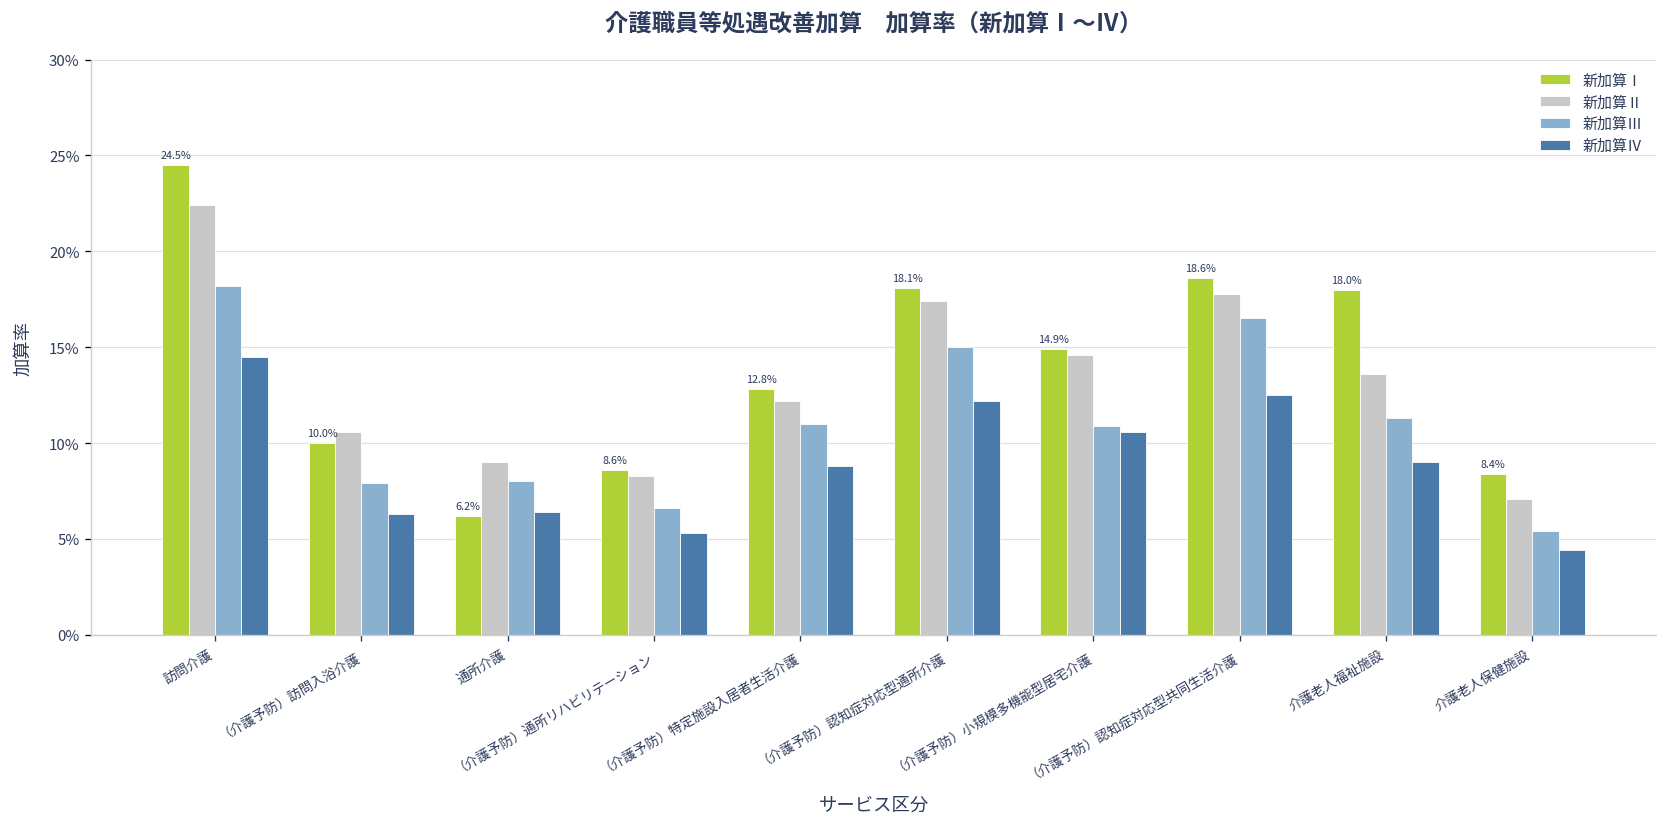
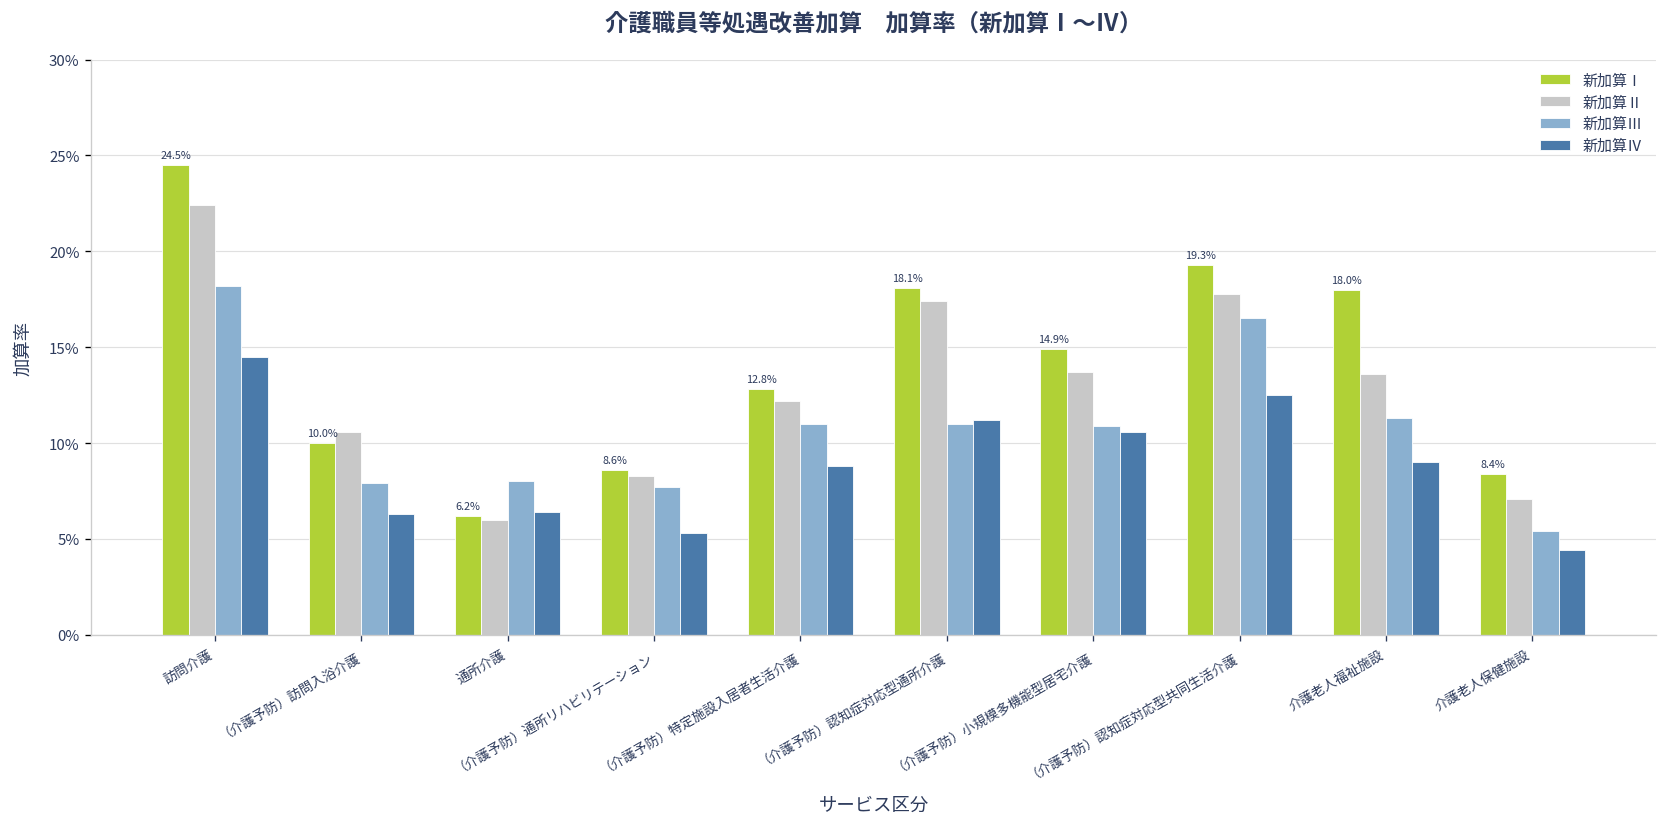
新加算Ⅱ, 通所介護: 9.0% -> 6.0%
新加算Ⅲ, （介護予防）通所リハビリテーション: 6.6% -> 7.7%
新加算Ⅲ, （介護予防）認知症対応型通所介護: 15.0% -> 11.0%
新加算Ⅳ, （介護予防）認知症対応型通所介護: 12.2% -> 11.2%
新加算Ⅱ, （介護予防）小規模多機能型居宅介護: 14.6% -> 13.7%
新加算Ⅰ, （介護予防）認知症対応型共同生活介護: 18.6% -> 19.3%
